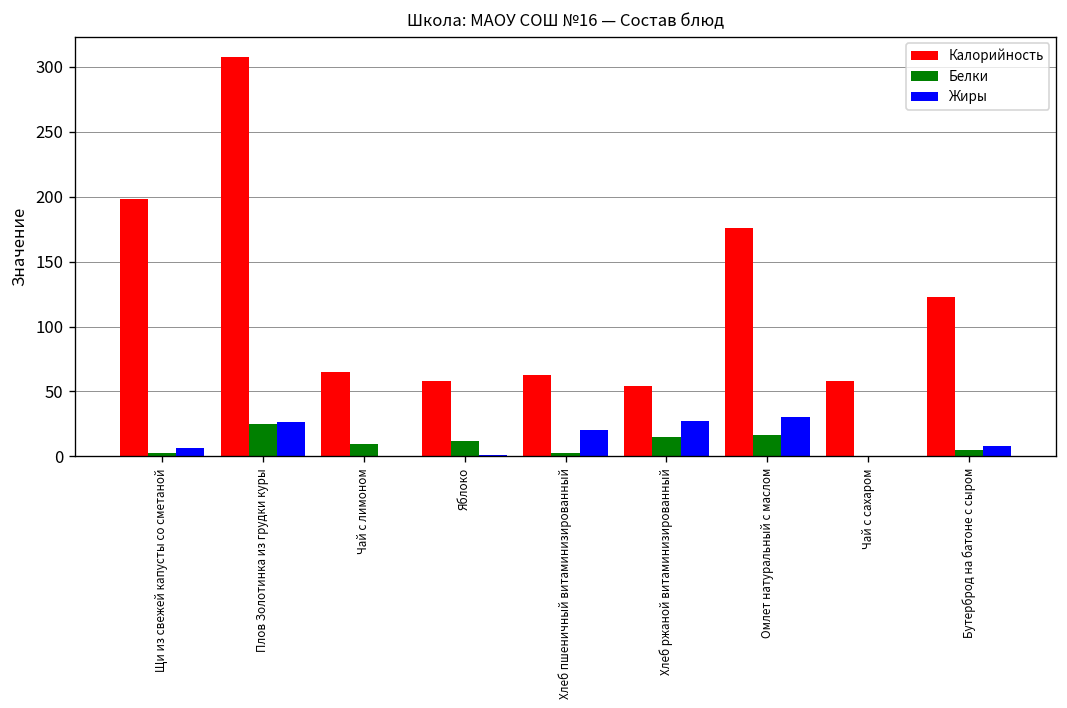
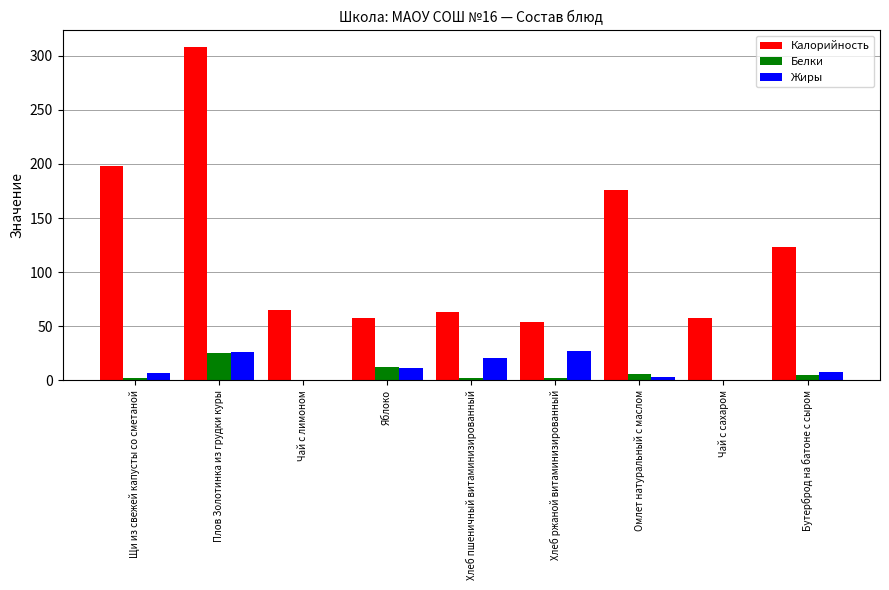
Белки, Чай с лимоном: 10 -> 0
Жиры, Яблоко: 1 -> 11
Белки, Хлеб ржаной витаминизированный: 15 -> 2
Белки, Омлет натуральный с маслом: 16 -> 6
Жиры, Омлет натуральный с маслом: 30 -> 3
